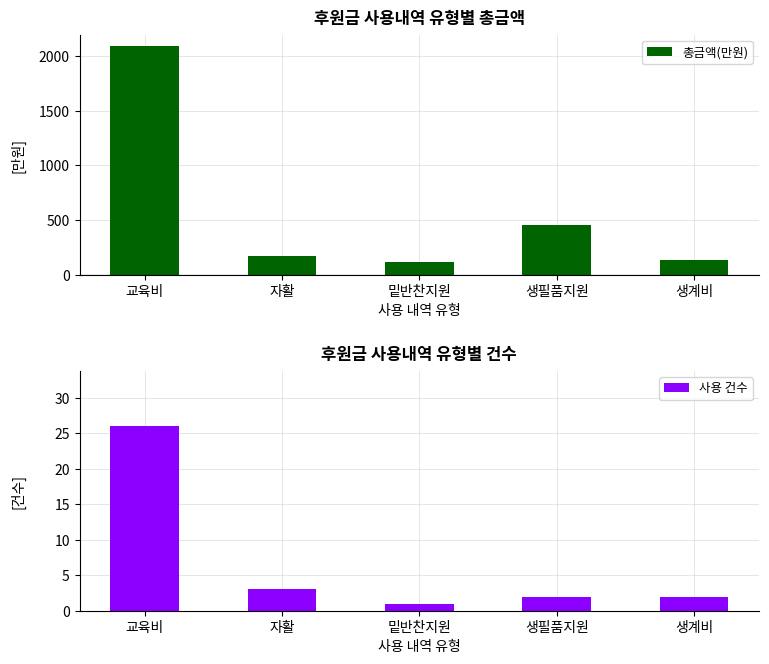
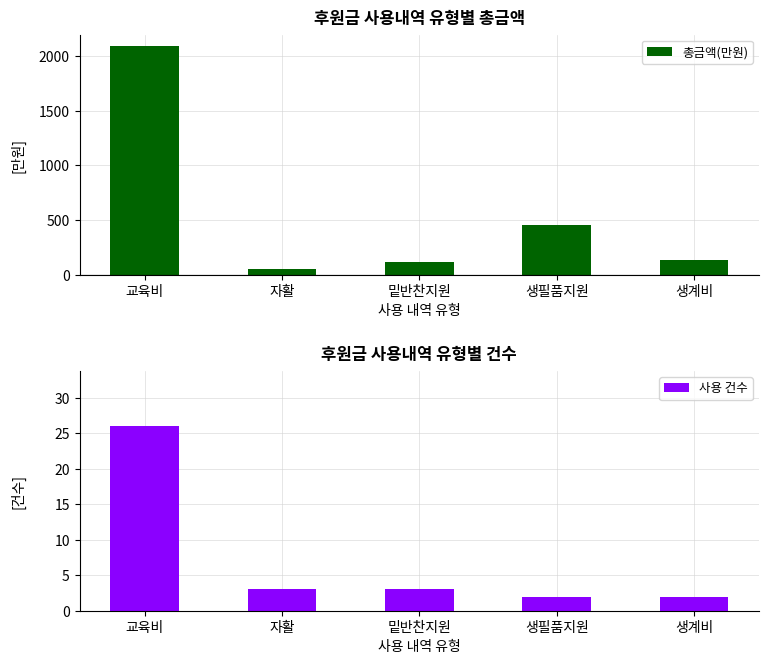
후원금 사용내역 유형별 총금액, 자활: 170 -> 50
후원금 사용내역 유형별 건수, 밑반찬지원: 1 -> 3
